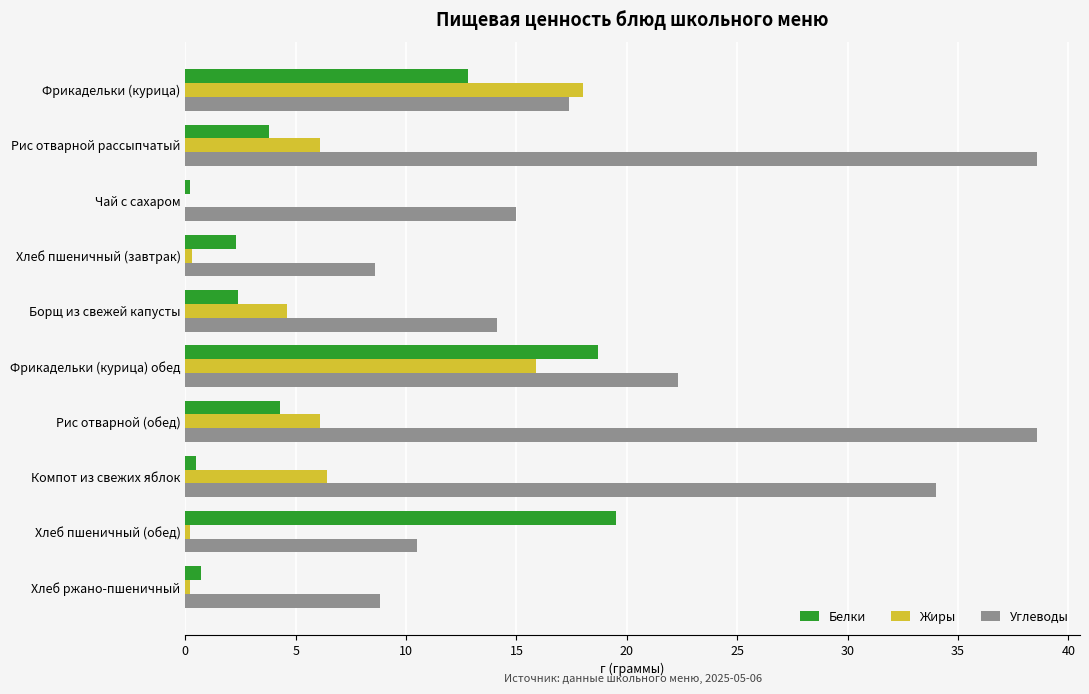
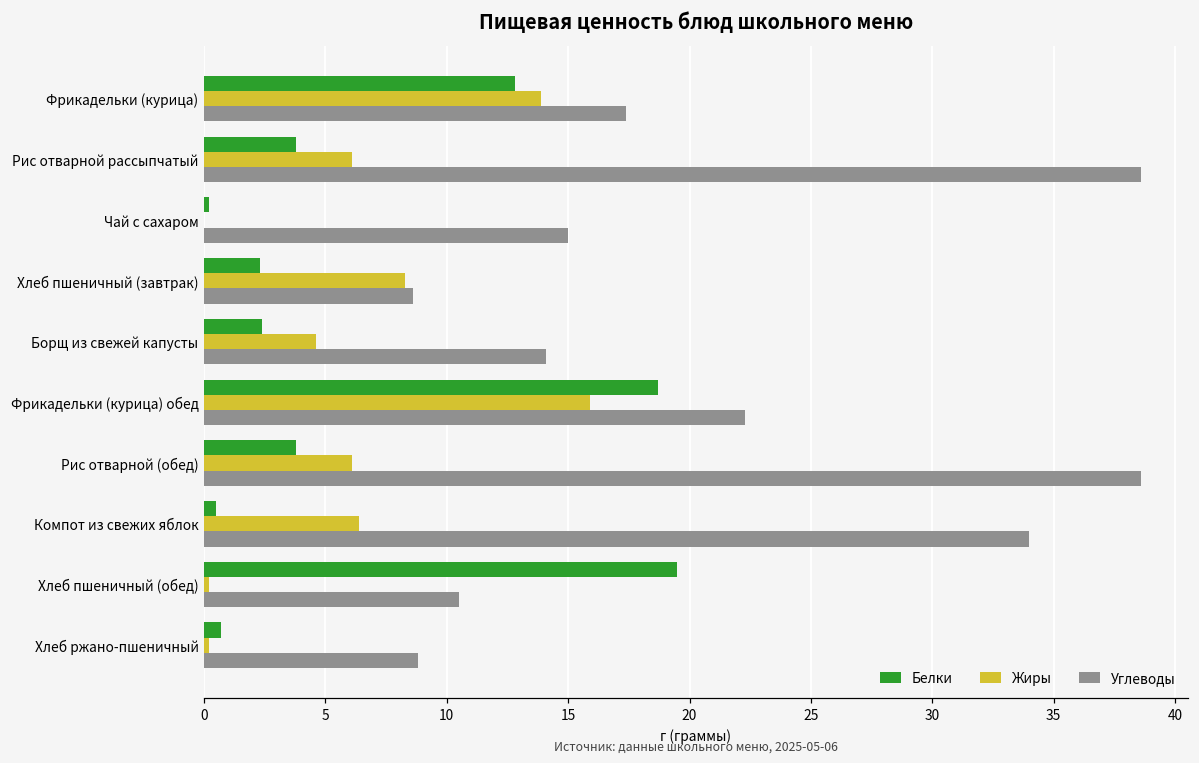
Жиры, Фрикадельки (курица): 18.0 -> 13.9
Жиры, Хлеб пшеничный (завтрак): 0.3 -> 8.3
Белки, Рис отварной (обед): 4.3 -> 3.8
